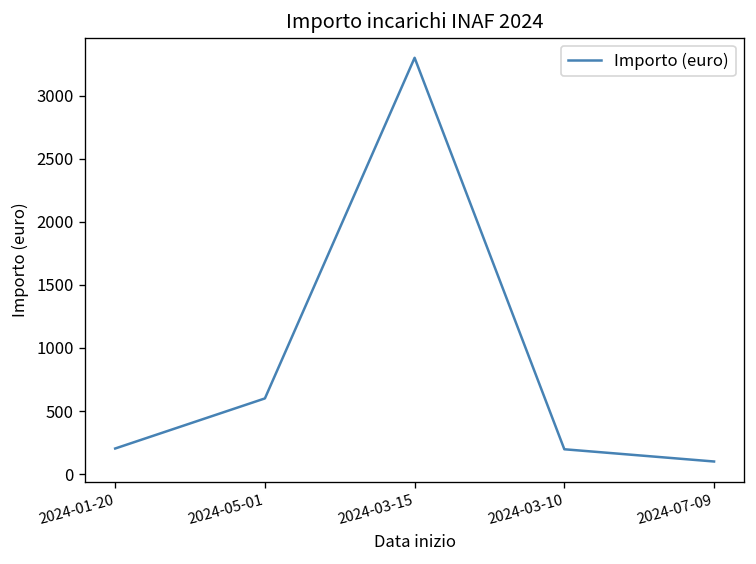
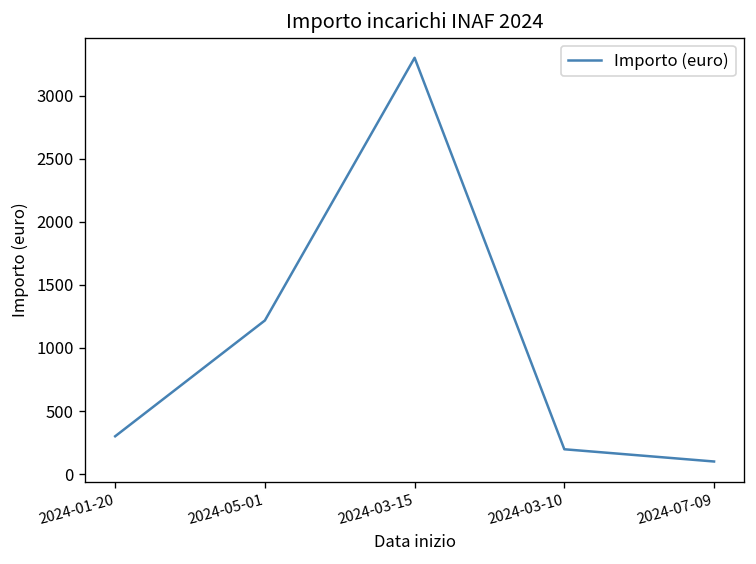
2024-01-20: 200 -> 300
2024-05-01: 600 -> 1220
